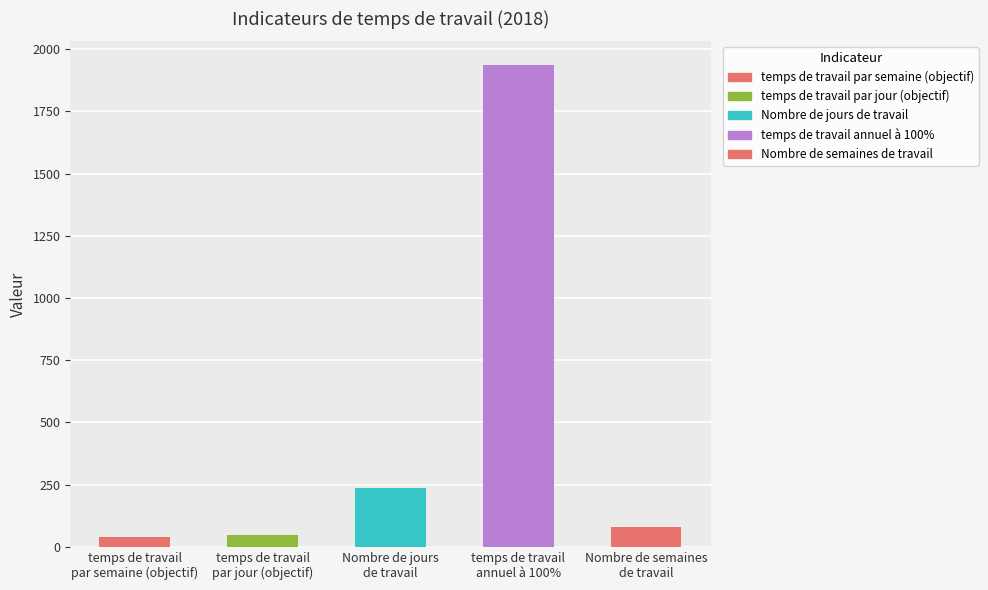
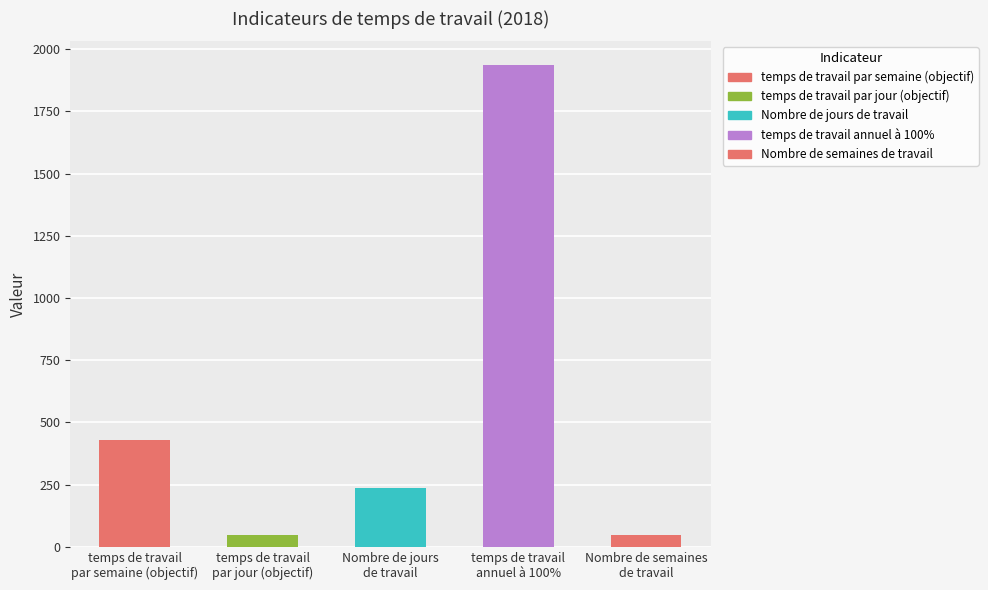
temps de travail par semaine (objectif): 40 -> 430
Nombre de semaines de travail: 80 -> 50
